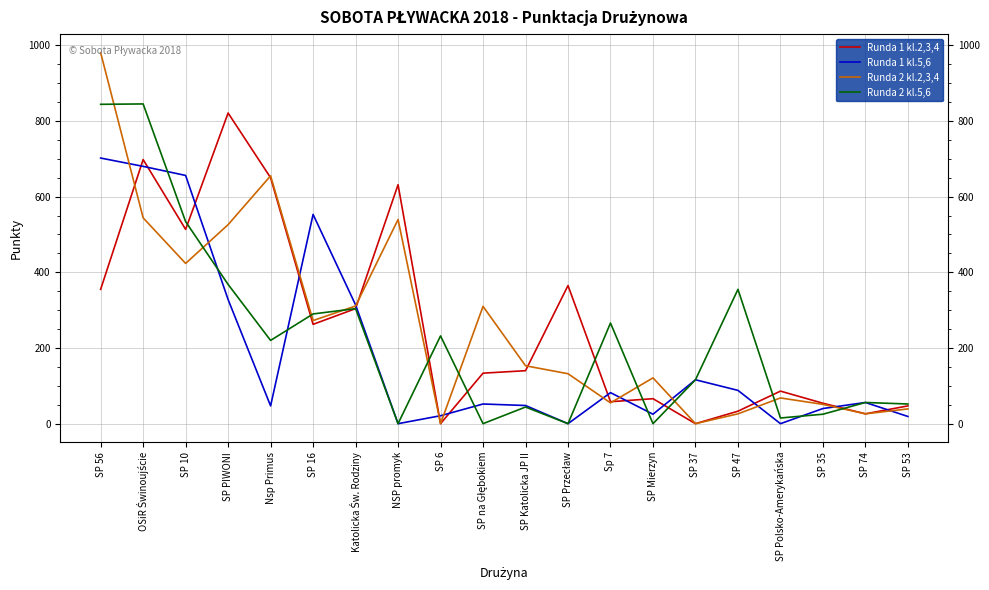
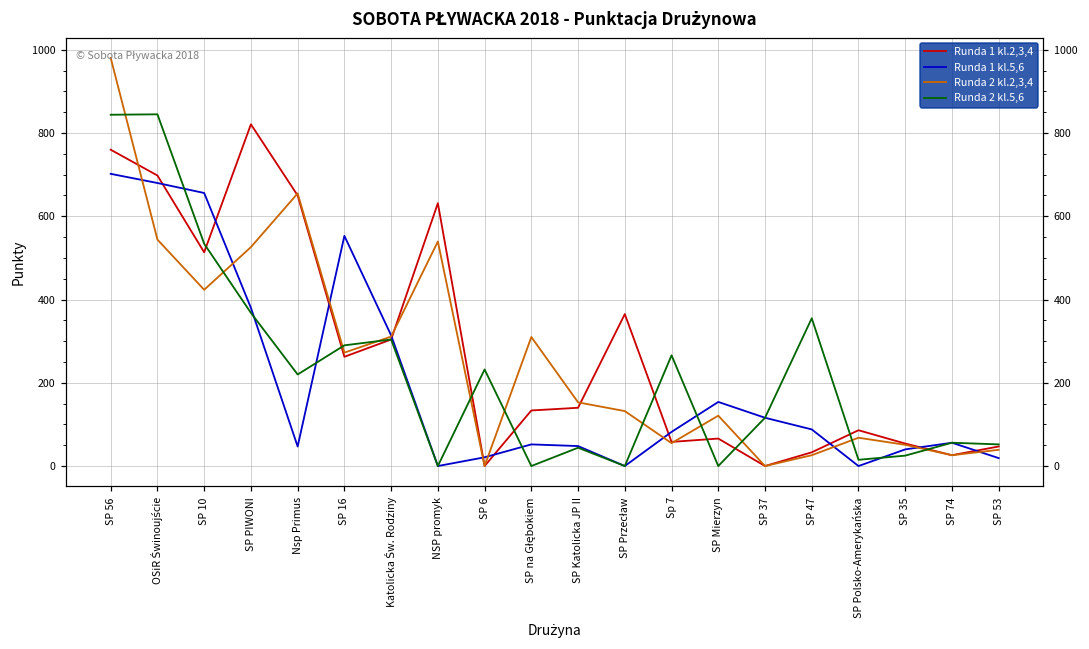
Runda 1 kl.2,3,4, SP 56: 360 -> 760
Runda 1 kl.5,6, SP PIWONI: 330 -> 380
Runda 1 kl.5,6, SP Mierzyn: 30 -> 150
